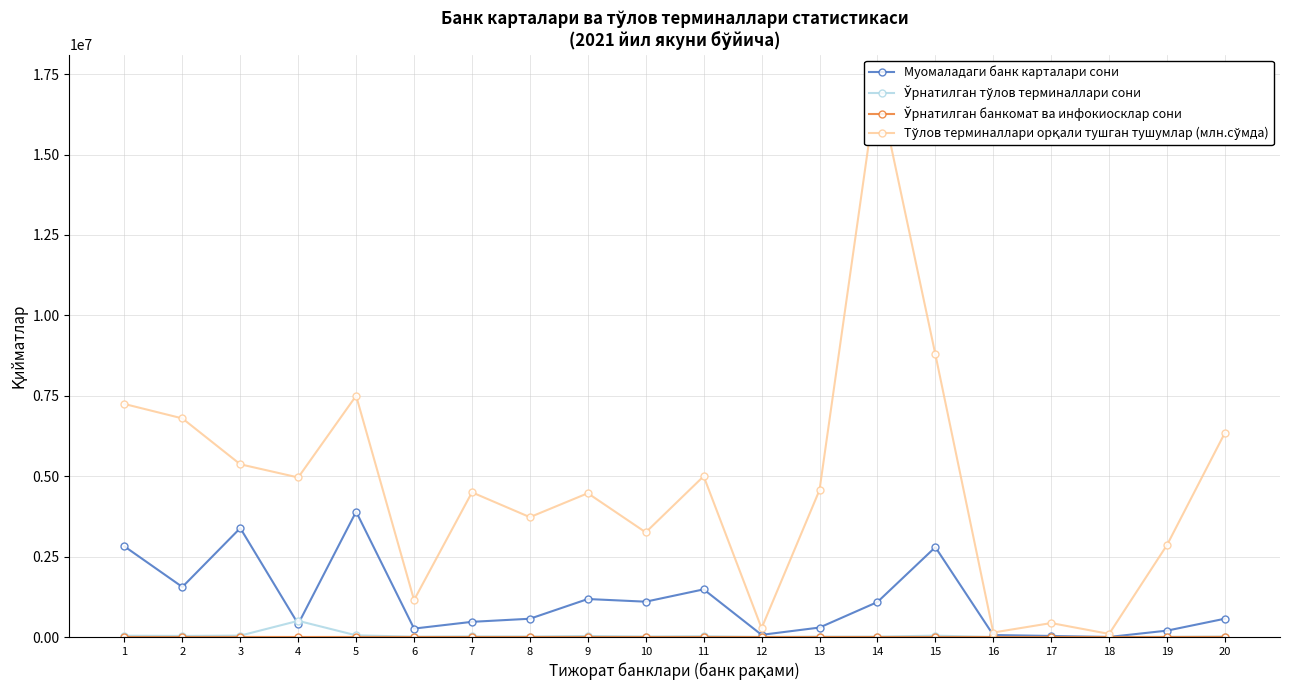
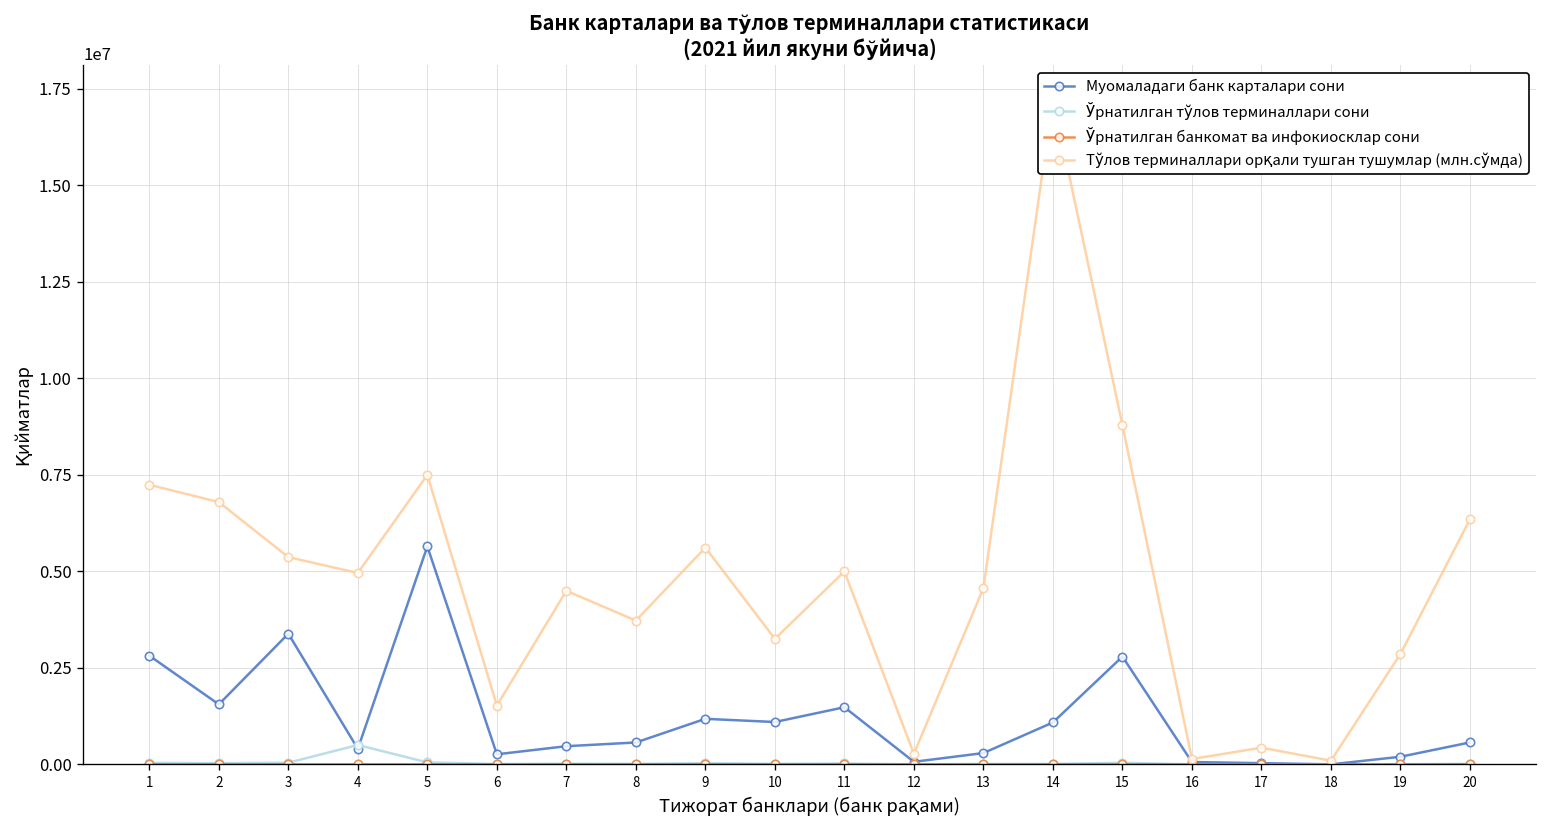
Муомаладаги банк карталари сони, 5: 3900000 -> 5600000
Тўлов терминаллари орқали тушган тушумлар (млн.сўмда), 6: 1200000 -> 1500000
Тўлов терминаллари орқали тушган тушумлар (млн.сўмда), 9: 4500000 -> 5600000
